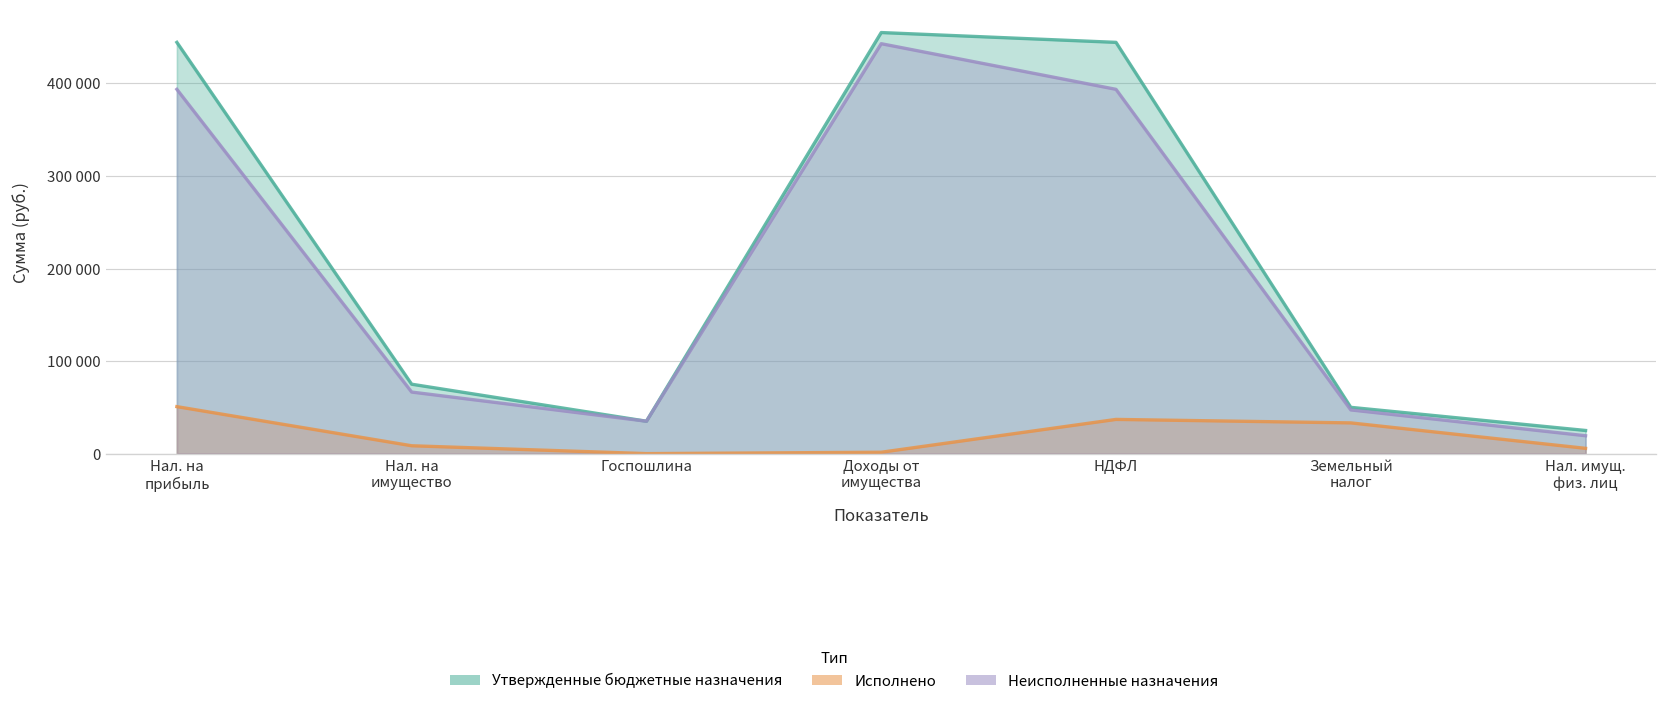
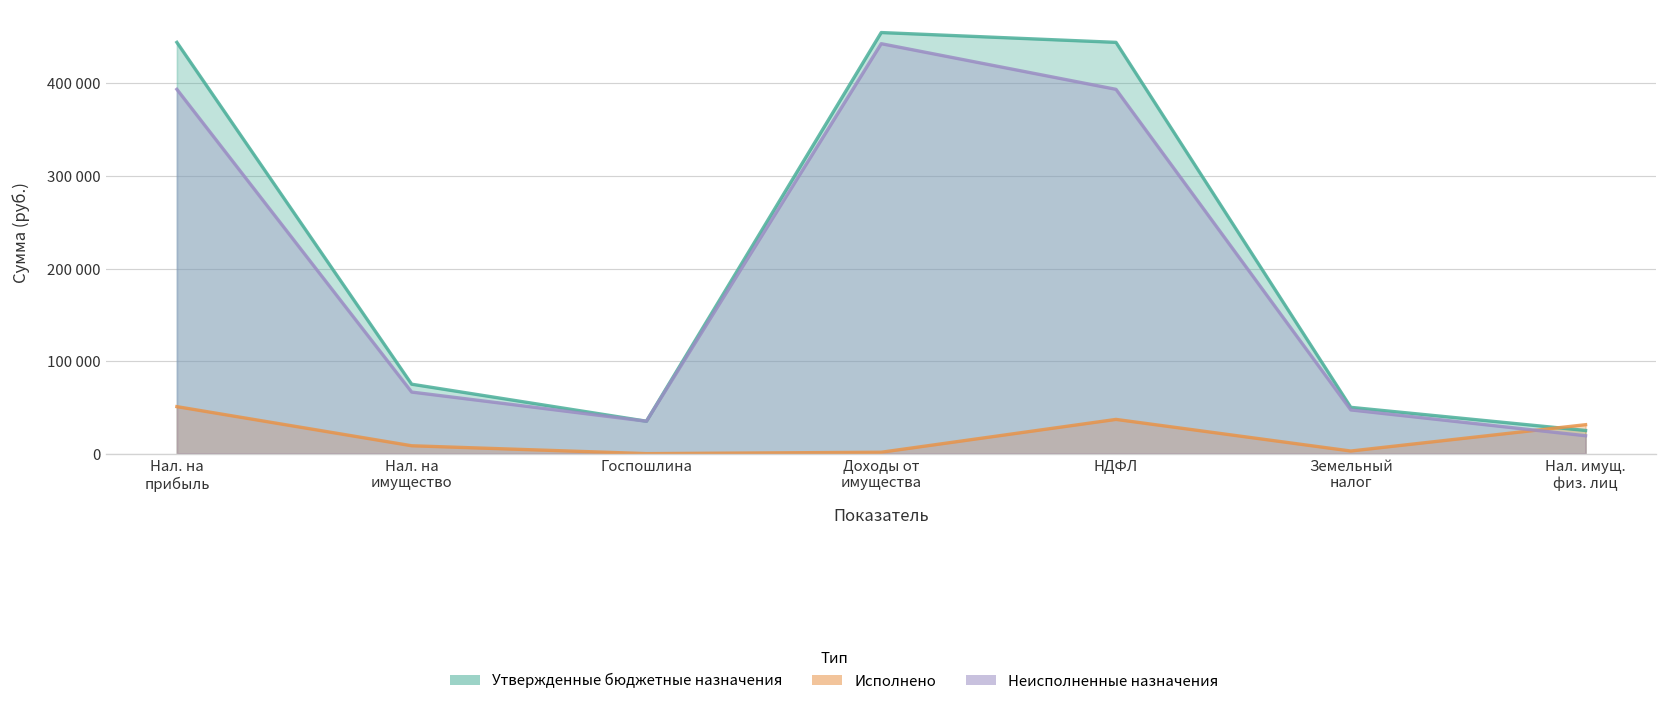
Исполнено, Земельный налог: 30000 -> 0
Исполнено, Нал. имущ. физ. лиц: 10000 -> 30000
